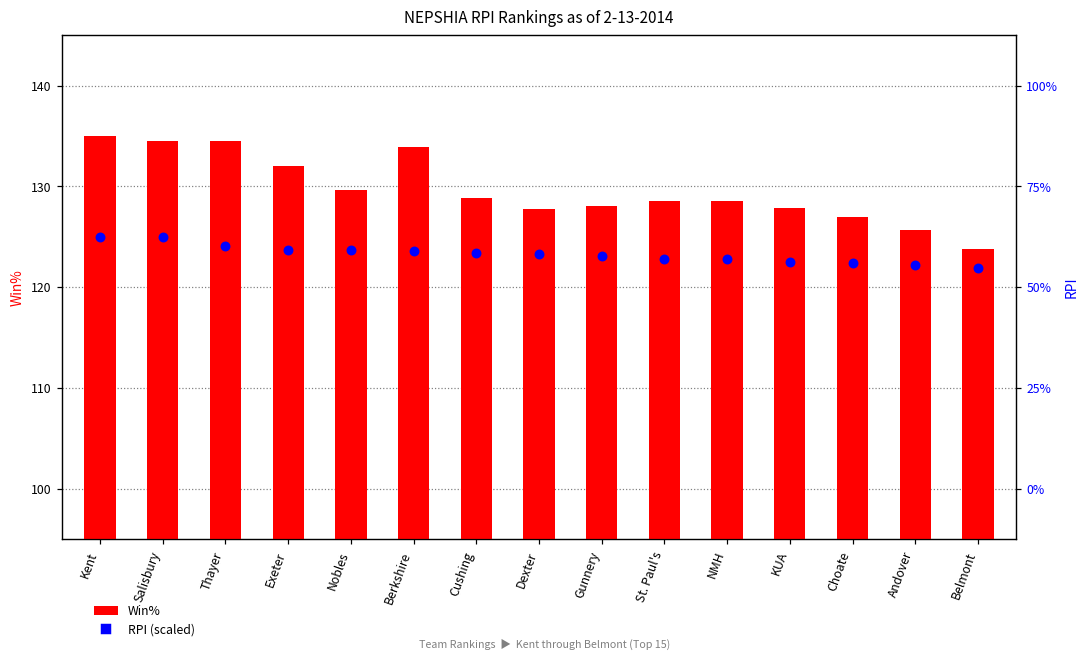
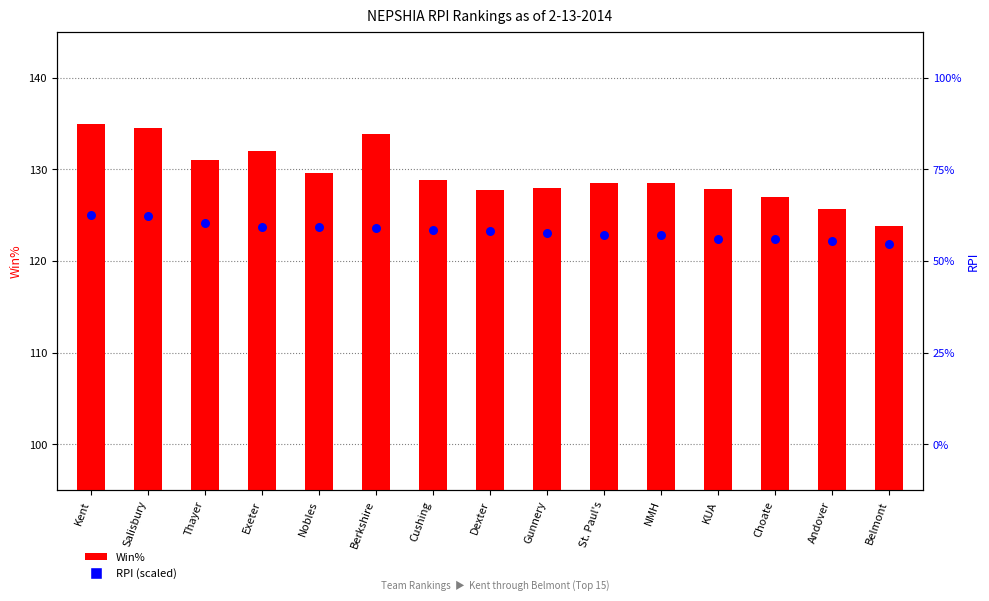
Win%, Thayer: 135 -> 131
